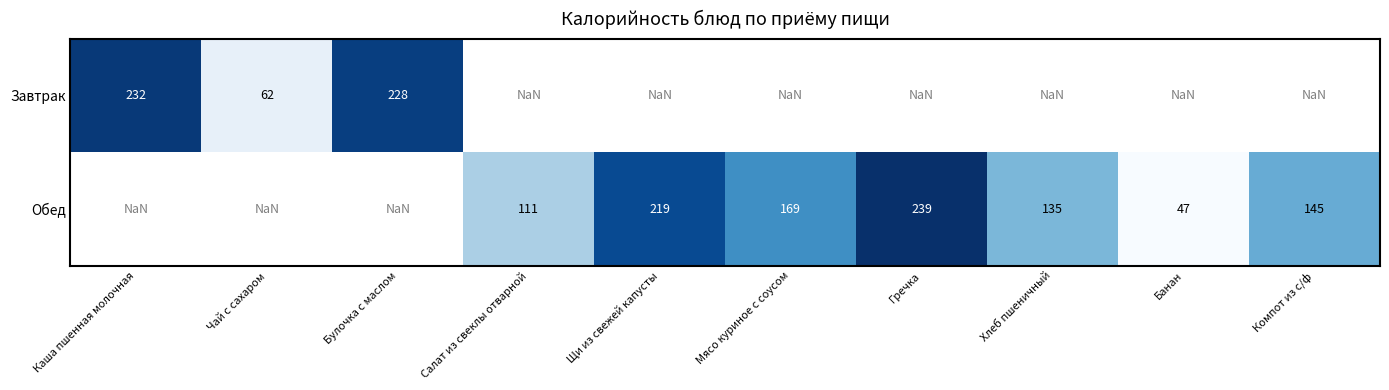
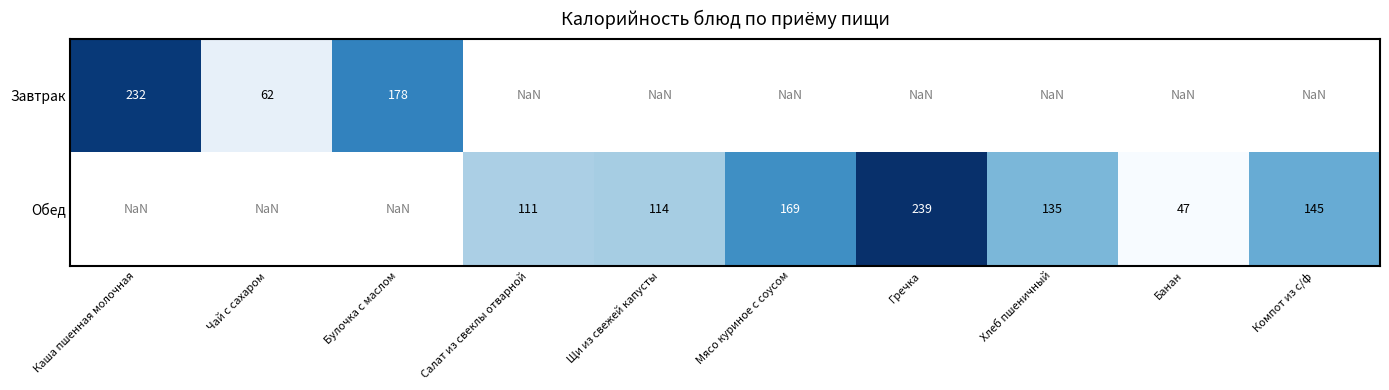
Завтрак, Булочка с маслом: 228 -> 178
Обед, Щи из свежей капусты: 219 -> 114
